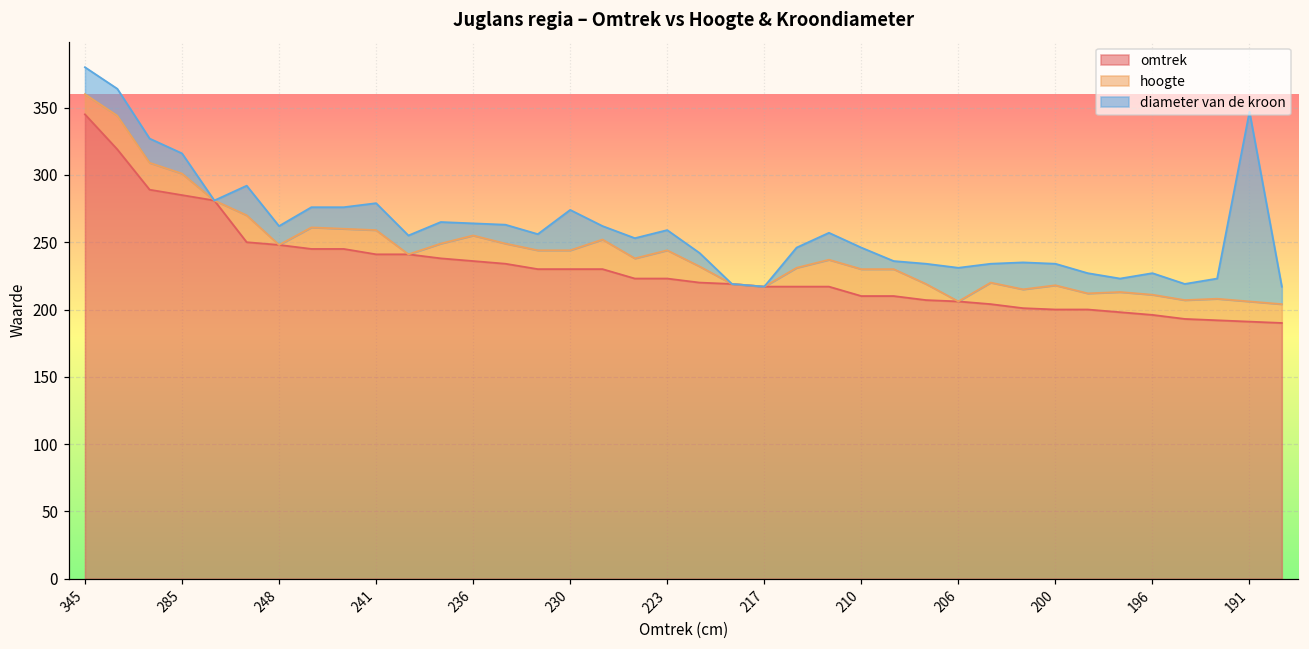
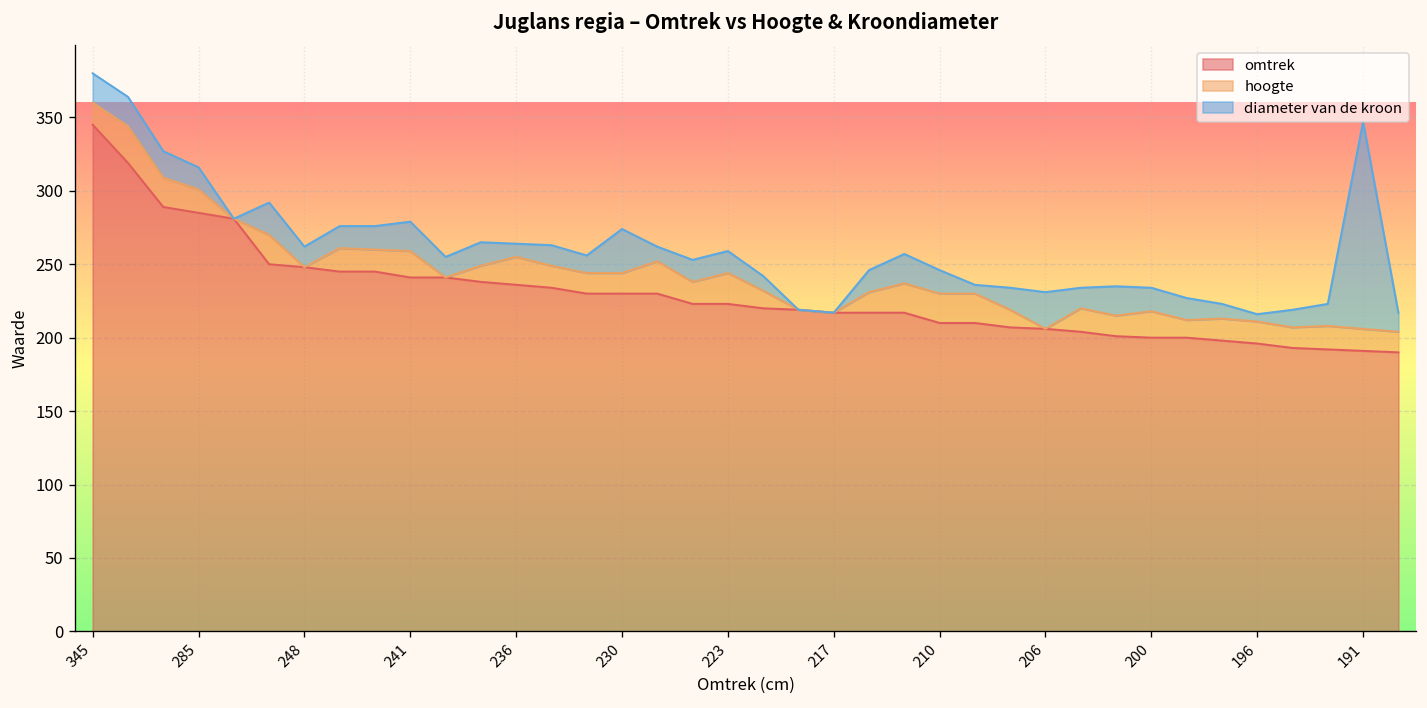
diameter van de kroon, 196: 16 -> 5
